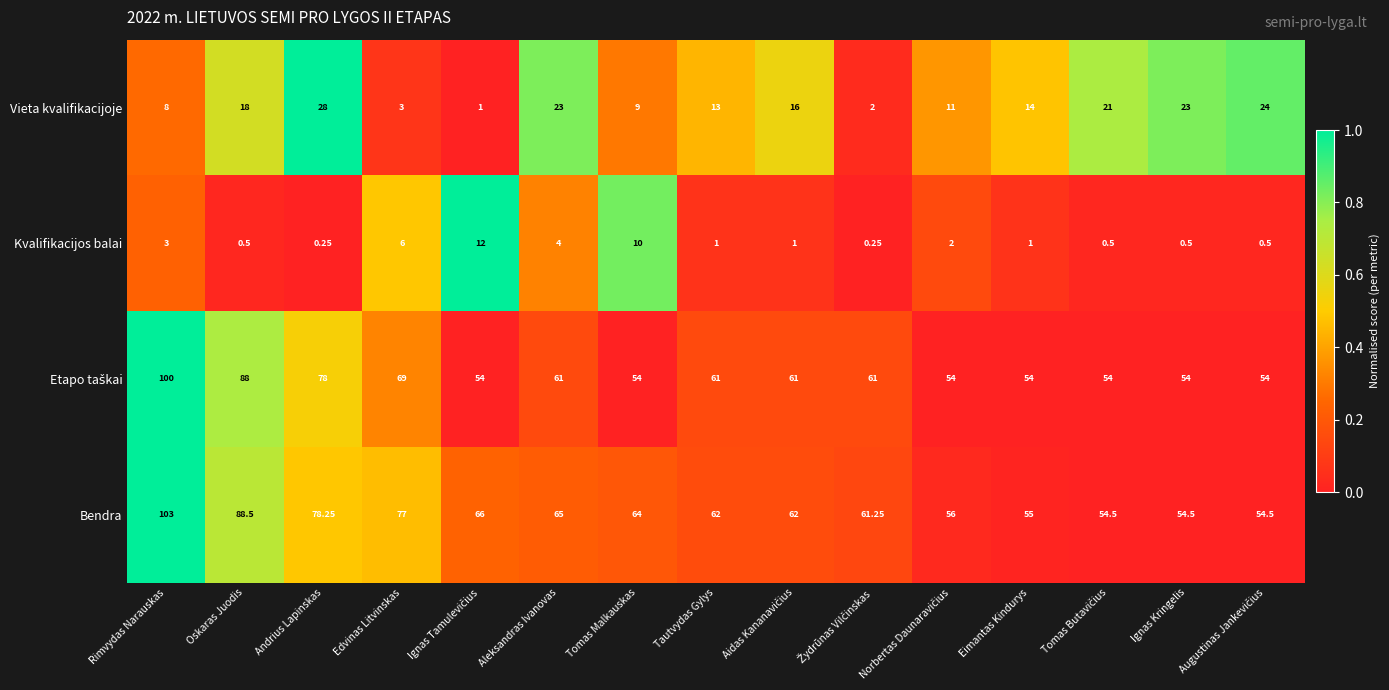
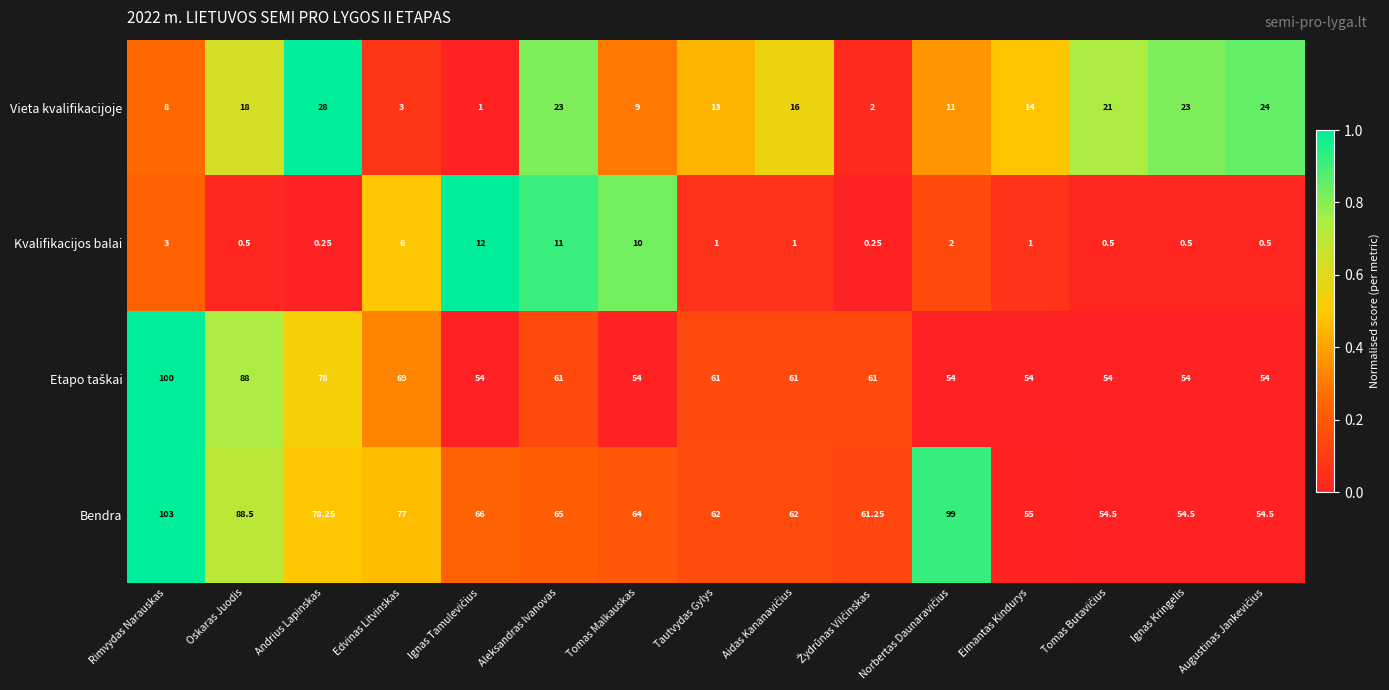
Kvalifikacijos balai, Aleksandras Ivanovas: 4 -> 11
Bendra, Norbertas Daunaravičius: 56 -> 99
